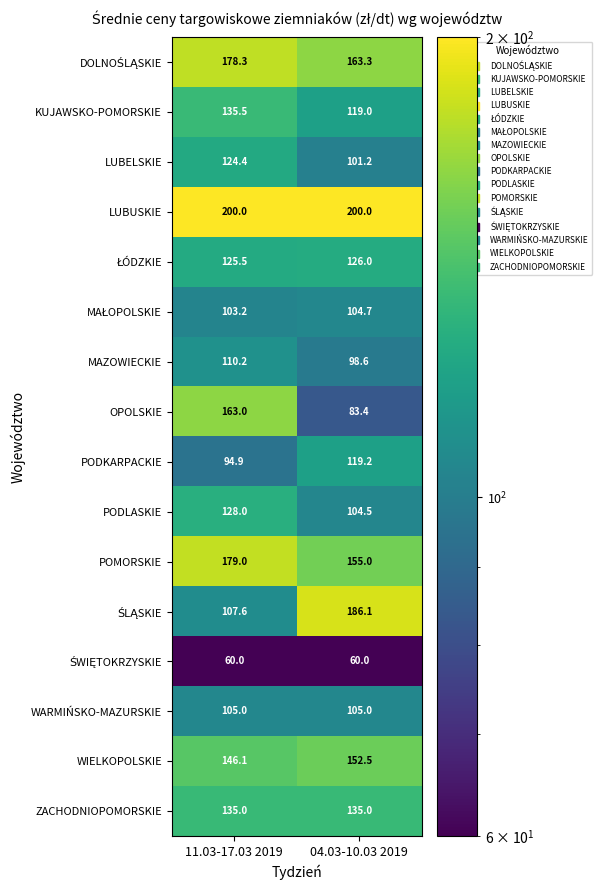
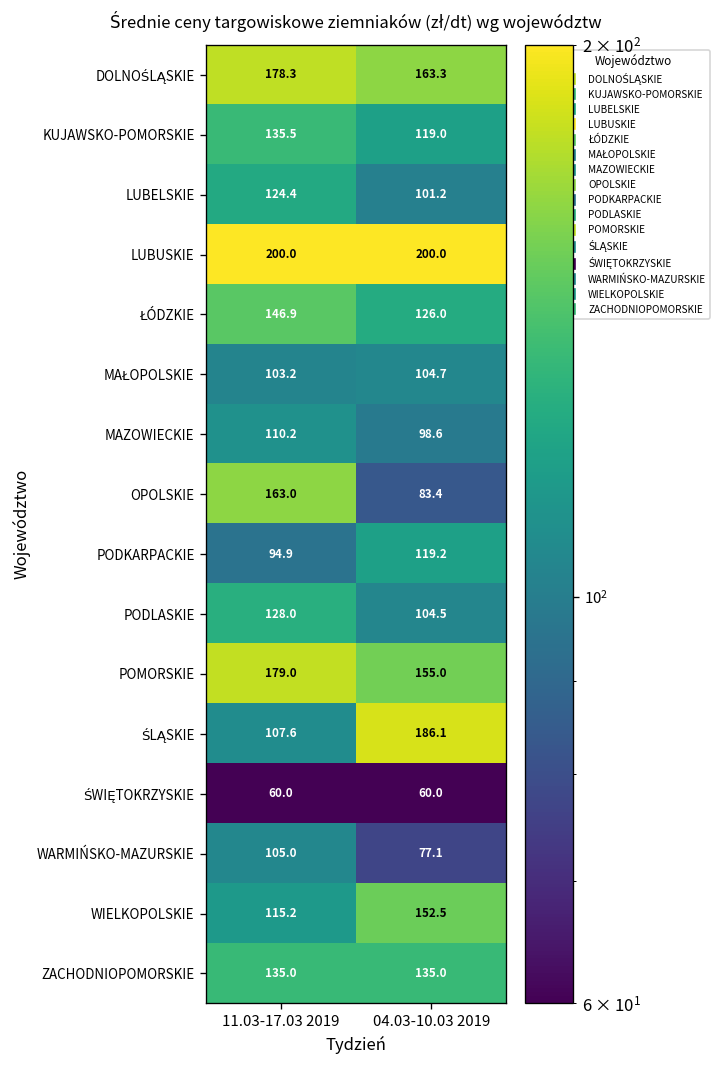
ŁÓDZKIE, 11.03-17.03 2019: 125.5 -> 146.9
WARMIŃSKO-MAZURSKIE, 04.03-10.03 2019: 105.0 -> 77.1
WIELKOPOLSKIE, 11.03-17.03 2019: 146.1 -> 115.2
